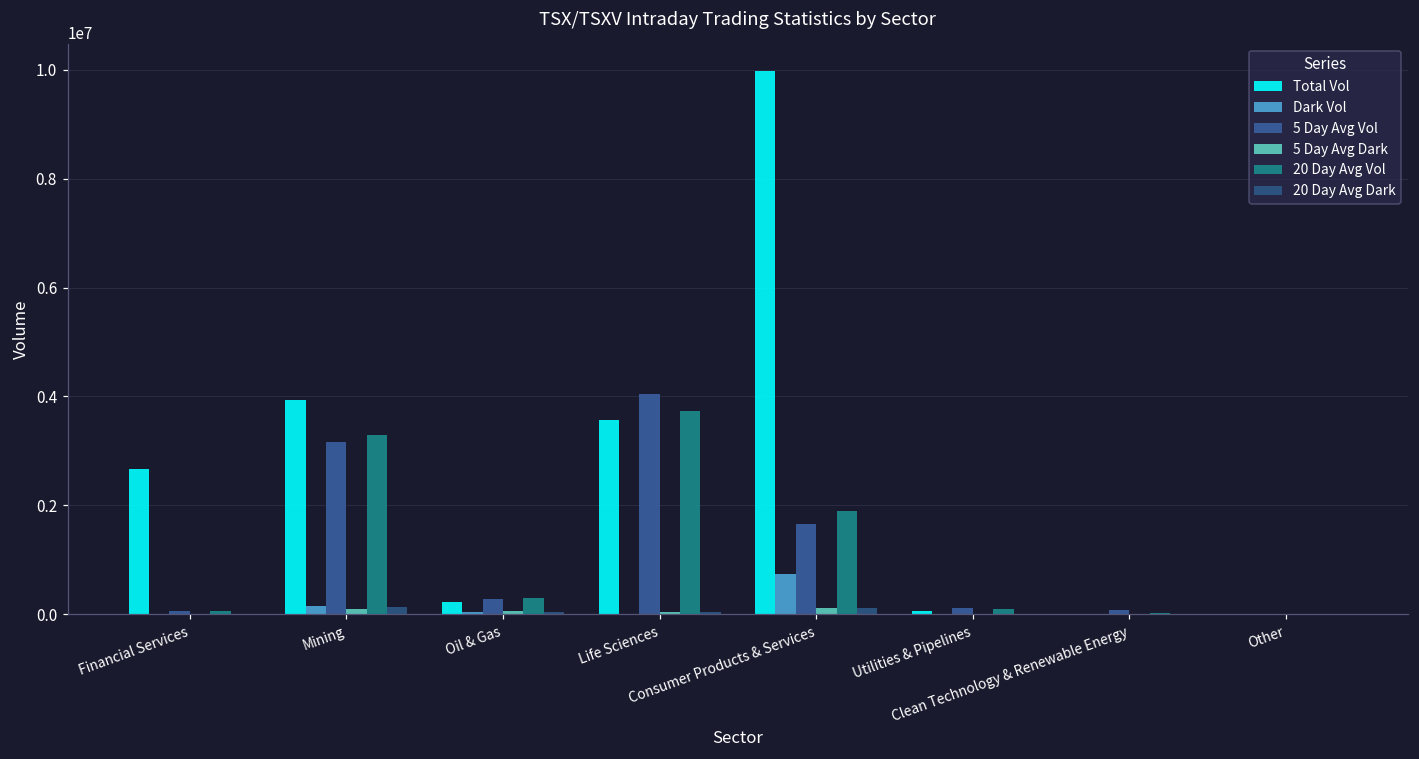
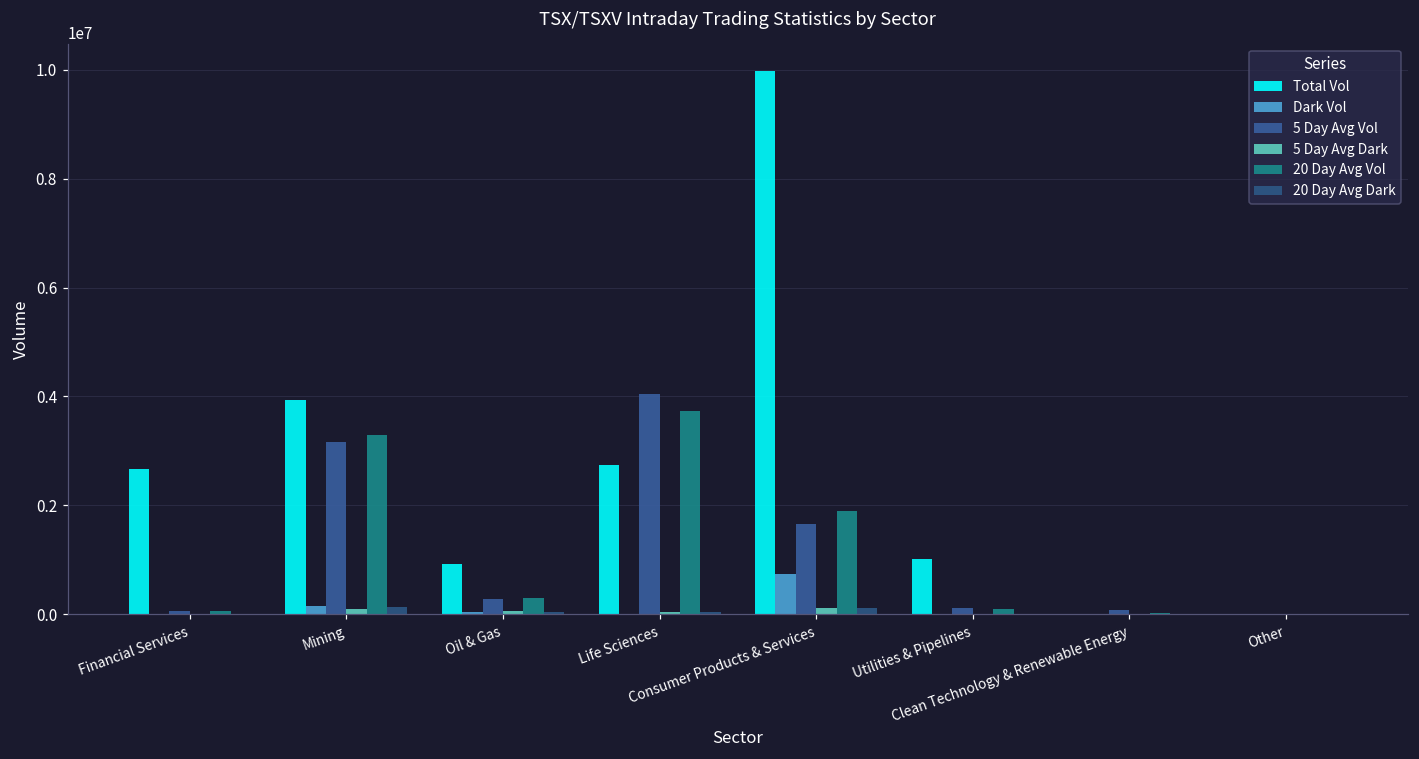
Total Vol, Oil & Gas: 200000 -> 900000
Total Vol, Life Sciences: 3600000 -> 2700000
Total Vol, Utilities & Pipelines: 100000 -> 1000000
